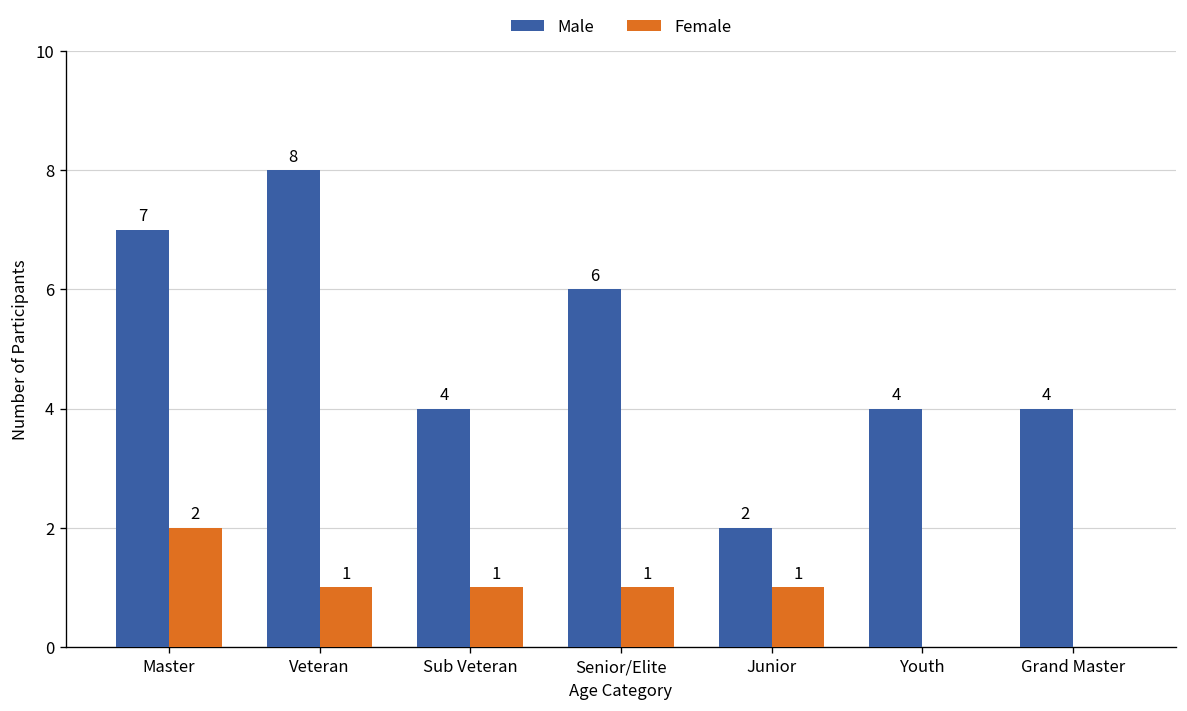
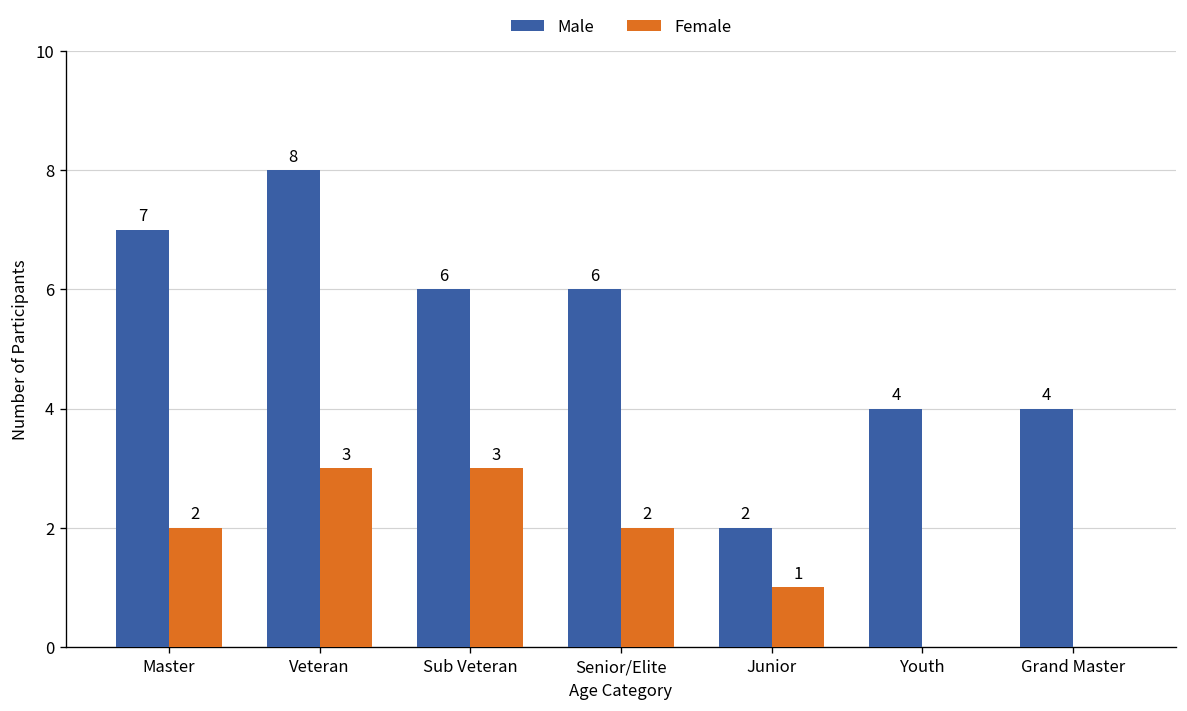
Female, Veteran: 1 -> 3
Male, Sub Veteran: 4 -> 6
Female, Sub Veteran: 1 -> 3
Female, Senior/Elite: 1 -> 2
